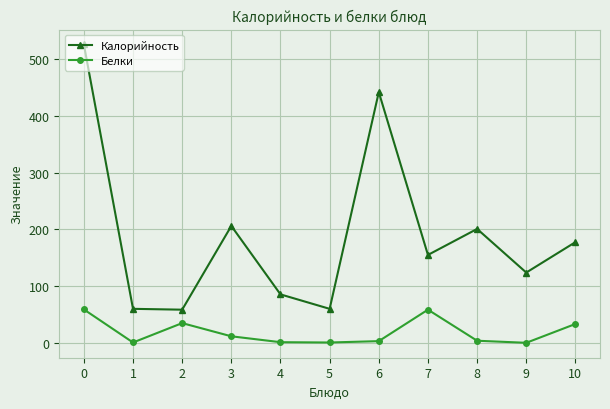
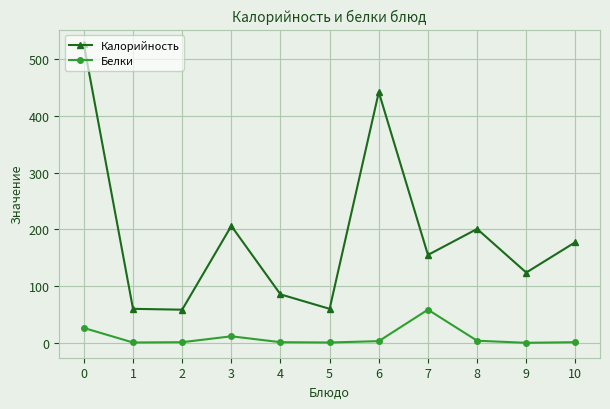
Белки, 0: 60 -> 30
Белки, 2: 30 -> 0
Белки, 10: 30 -> 0
